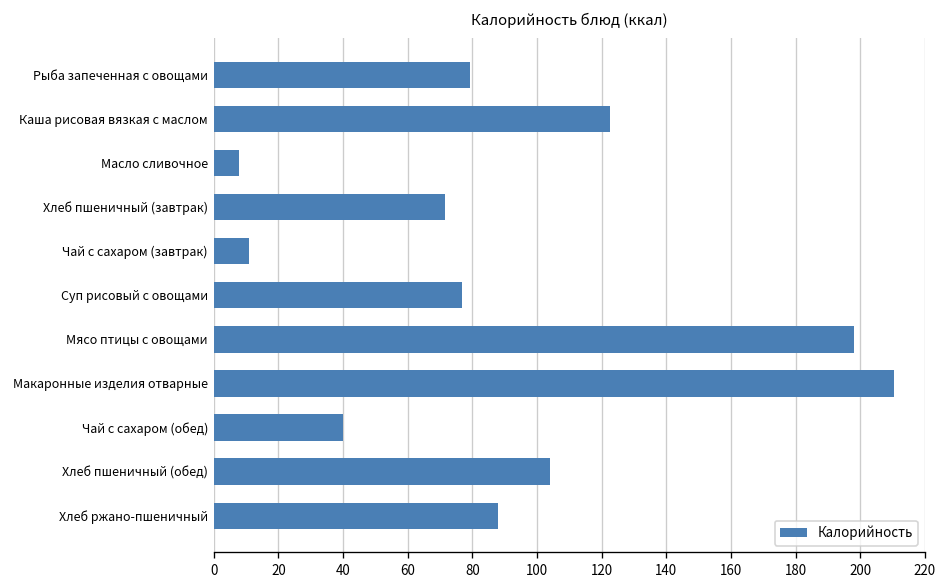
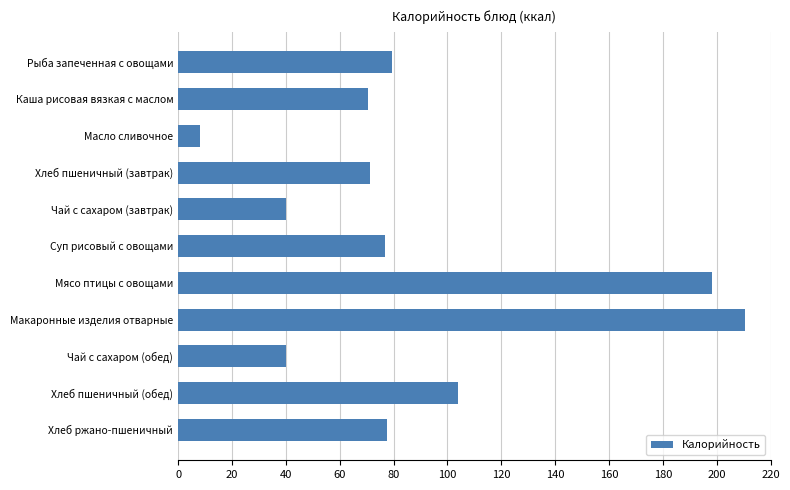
Каша рисовая вязкая с маслом: 123 -> 70
Чай с сахаром (завтрак): 11 -> 40
Хлеб ржано-пшеничный: 88 -> 77
